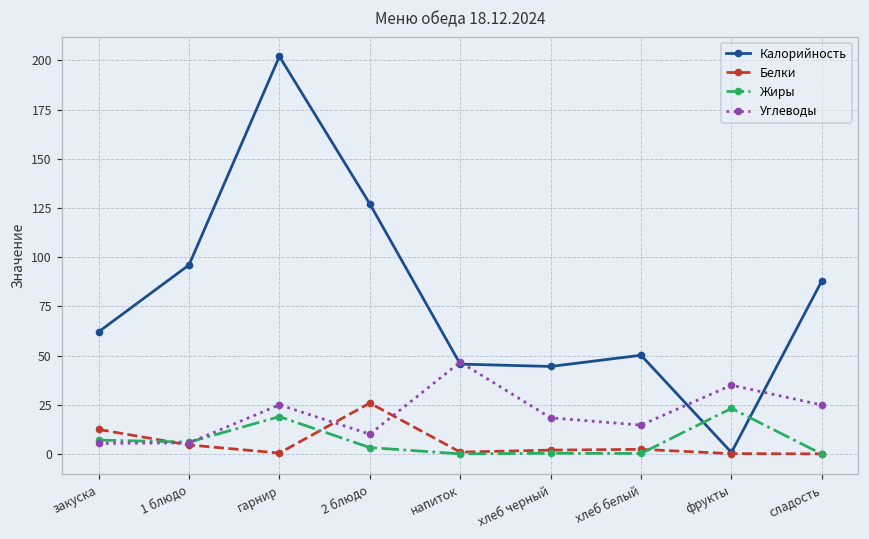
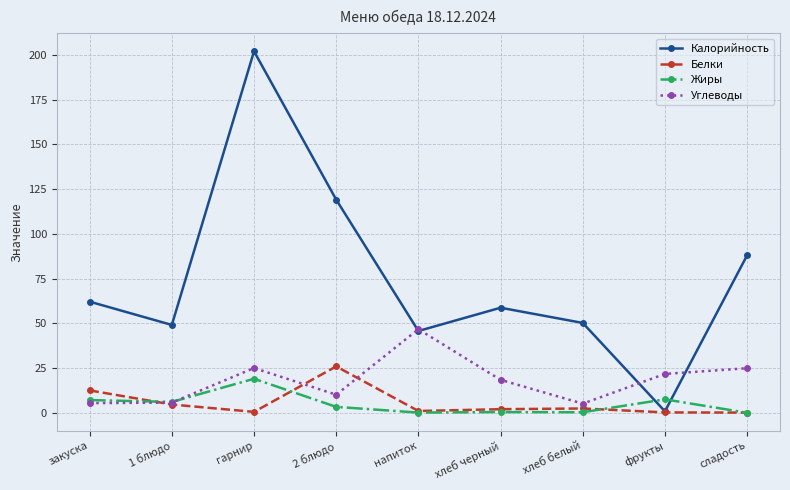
Калорийность, 1 блюдо: 96 -> 49
Калорийность, 2 блюдо: 127 -> 119
Калорийность, хлеб черный: 45 -> 59
Углеводы, хлеб белый: 15 -> 5
Жиры, фрукты: 23 -> 8
Углеводы, фрукты: 35 -> 22
